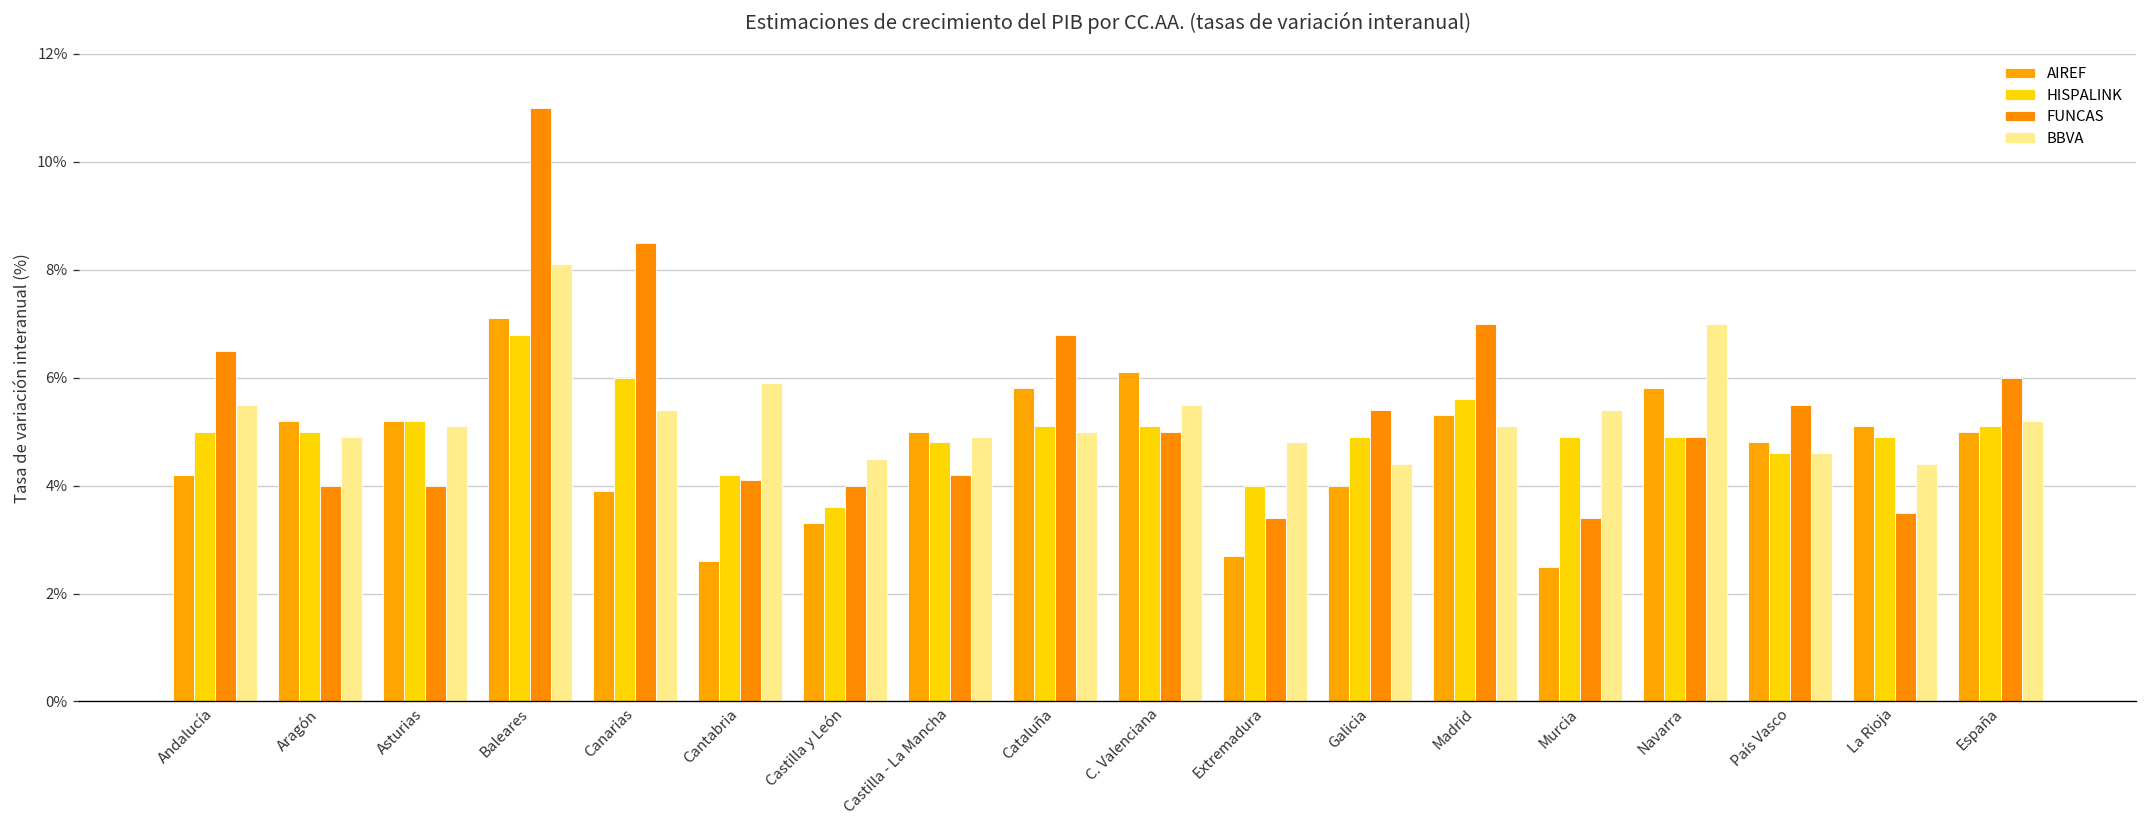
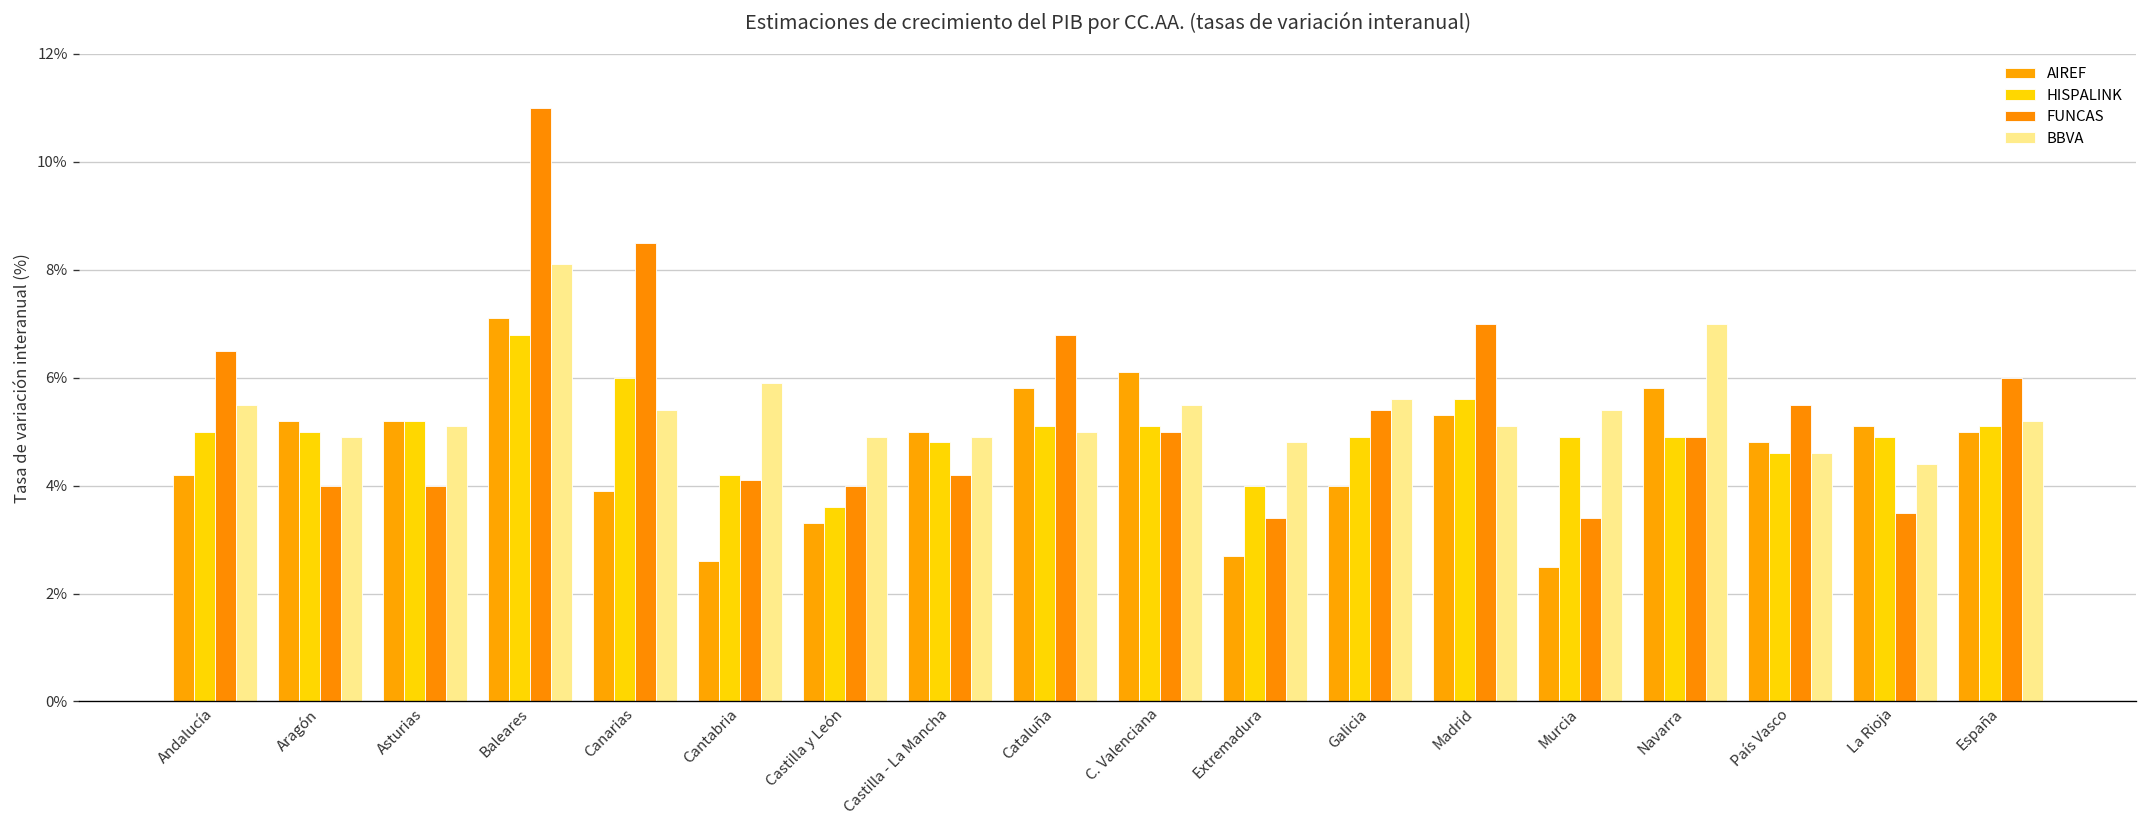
BBVA, Castilla y León: 4.5% -> 4.9%
BBVA, Galicia: 4.4% -> 5.6%
